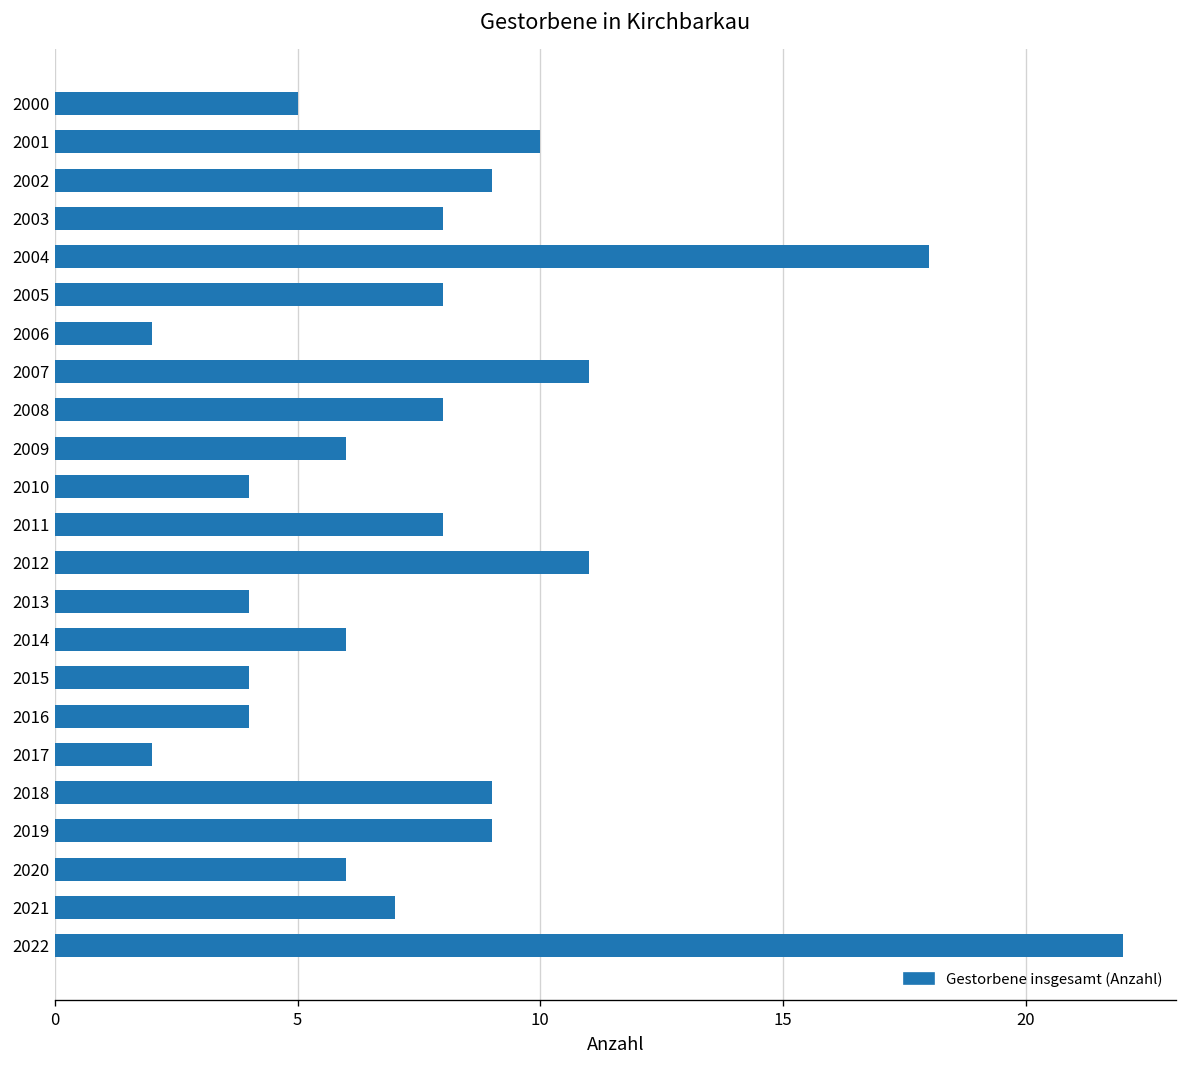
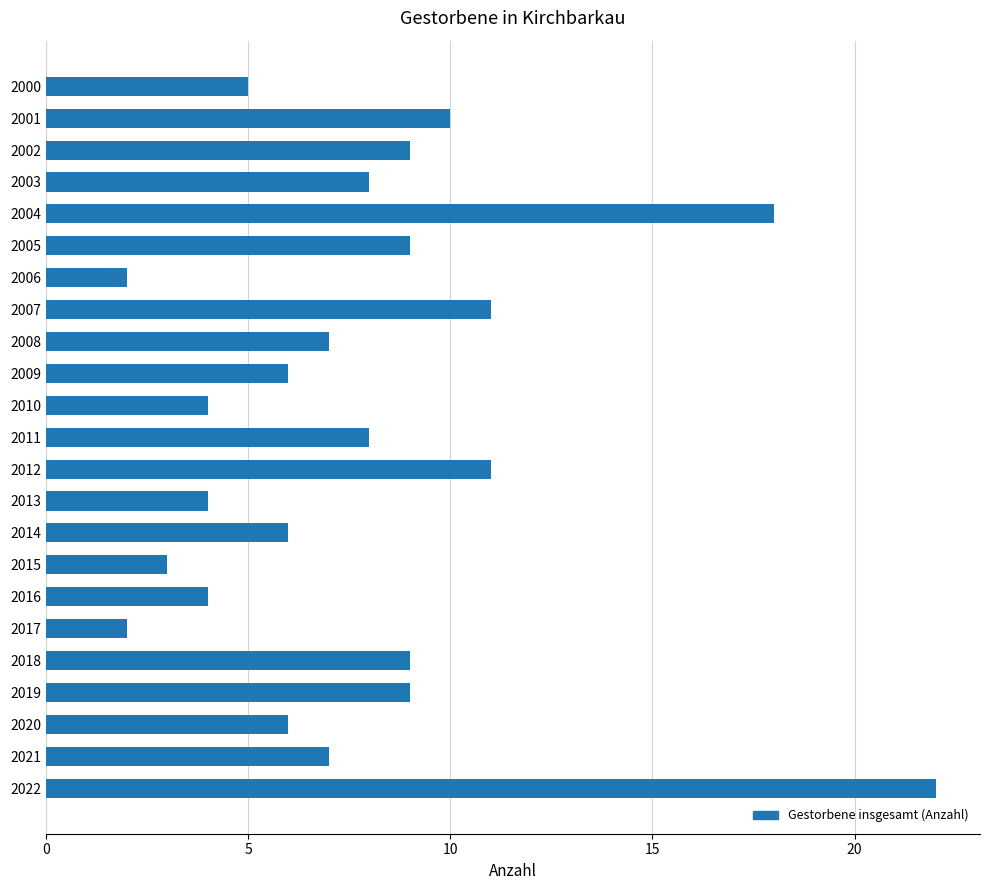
2005: 8 -> 9
2008: 8 -> 7
2015: 4 -> 3
